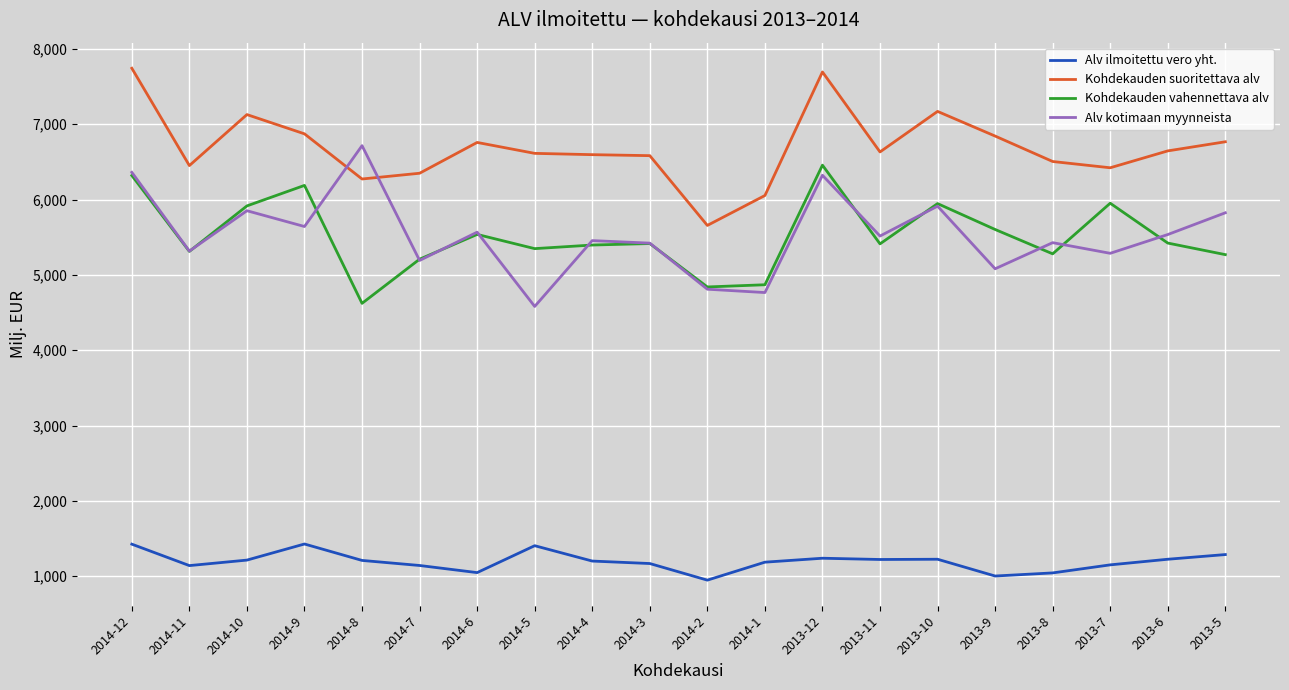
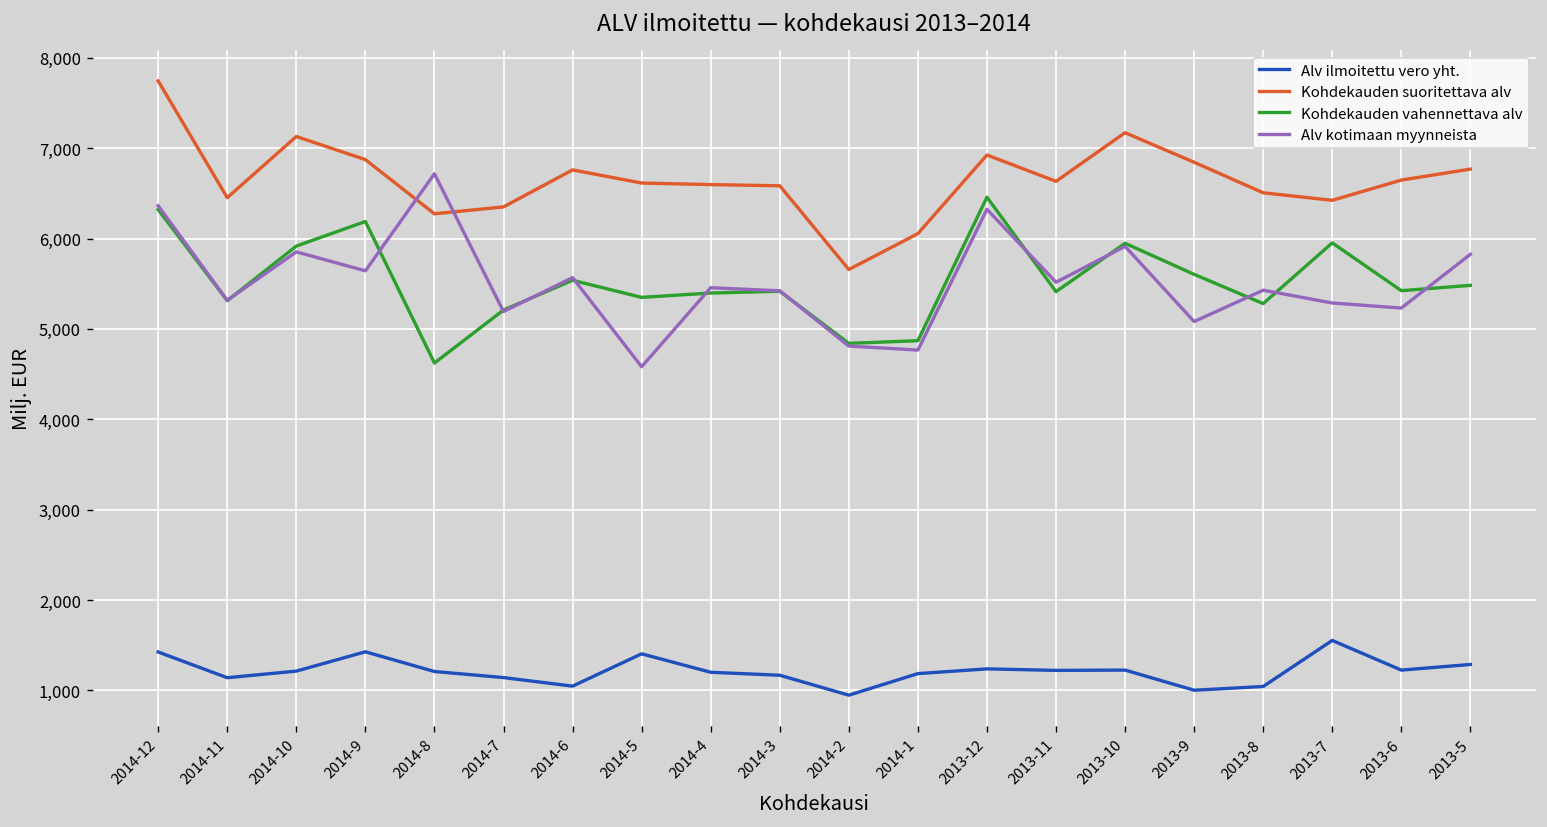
Kohdekauden suoritettava alv, 2013-12: 7,700 -> 6,900
Alv ilmoitettu vero yht., 2013-7: 1,100 -> 1,600
Alv kotimaan myynneista, 2013-6: 5,500 -> 5,200
Kohdekauden vahennettava alv, 2013-5: 5,300 -> 5,500
